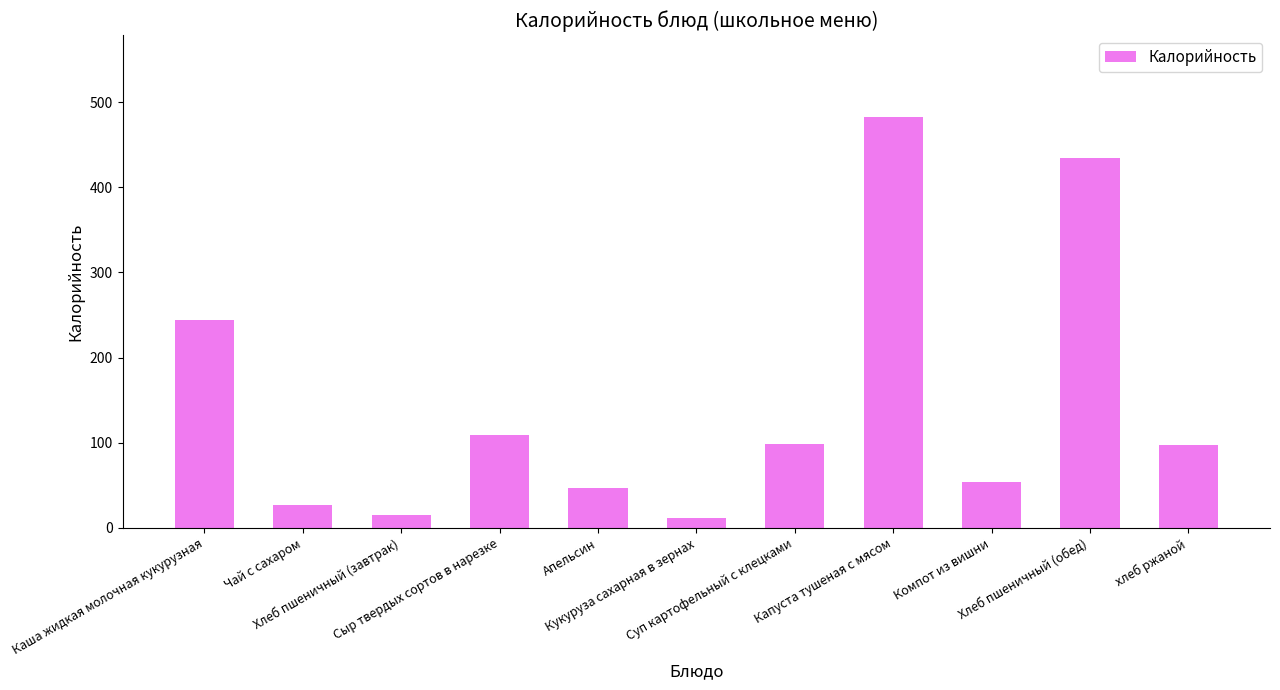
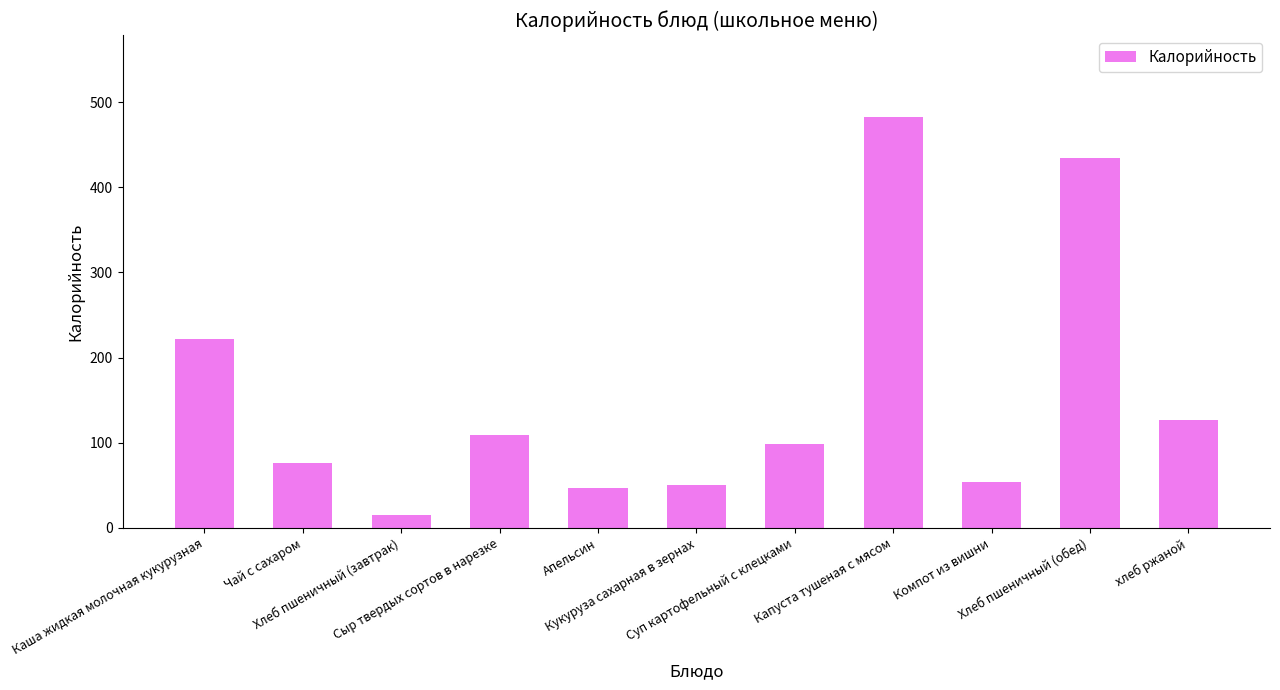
Каша жидкая молочная кукурузная: 240 -> 220
Чай с сахаром: 30 -> 80
Кукуруза сахарная в зернах: 10 -> 50
хлеб ржаной: 100 -> 130
